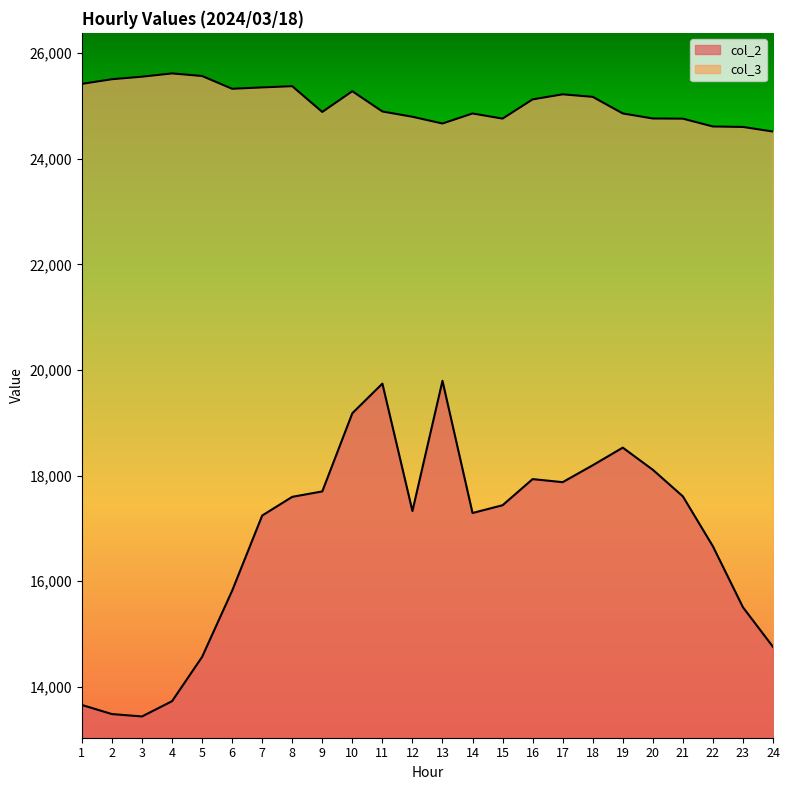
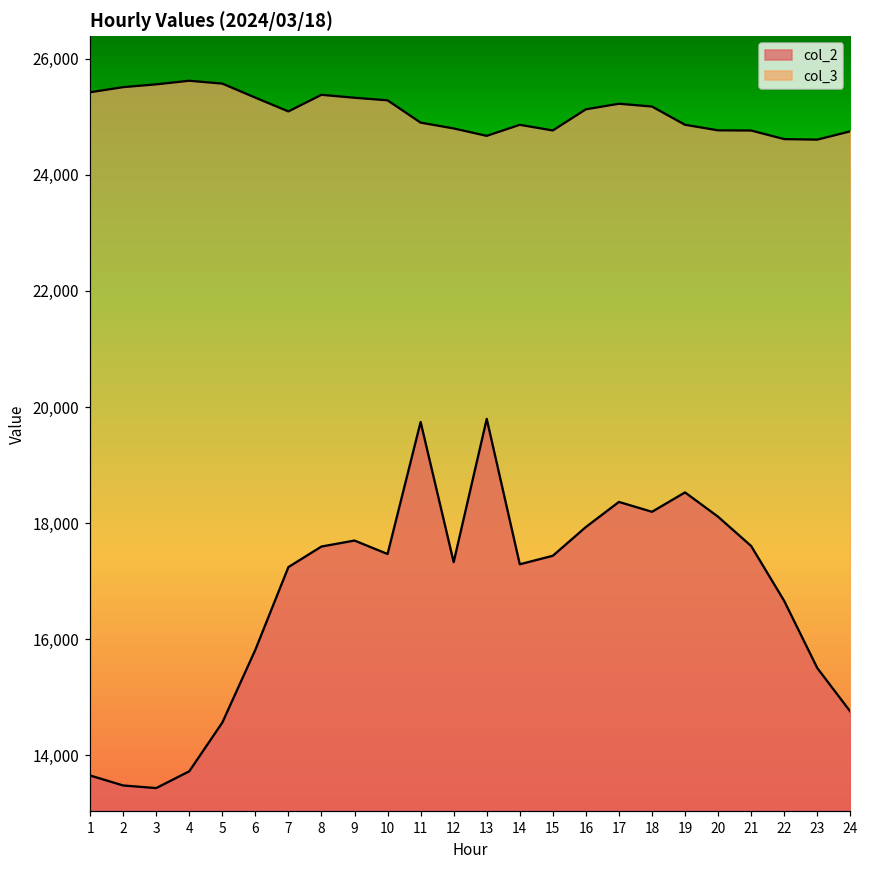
col_3, 7: 25,400 -> 25,100
col_3, 9: 24,900 -> 25,300
col_2, 10: 19,200 -> 17,500
col_2, 17: 17,900 -> 18,400
col_3, 24: 24,500 -> 24,700
